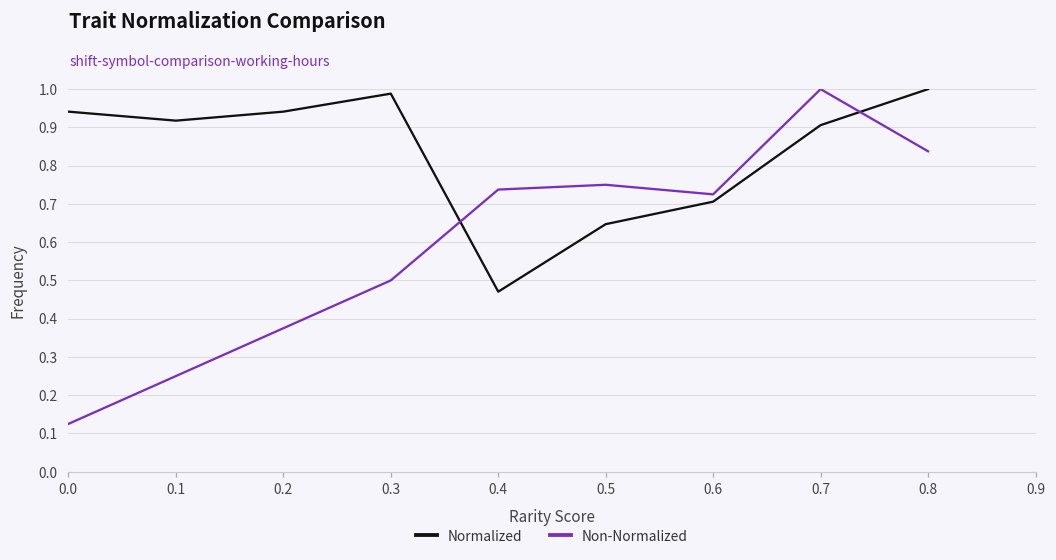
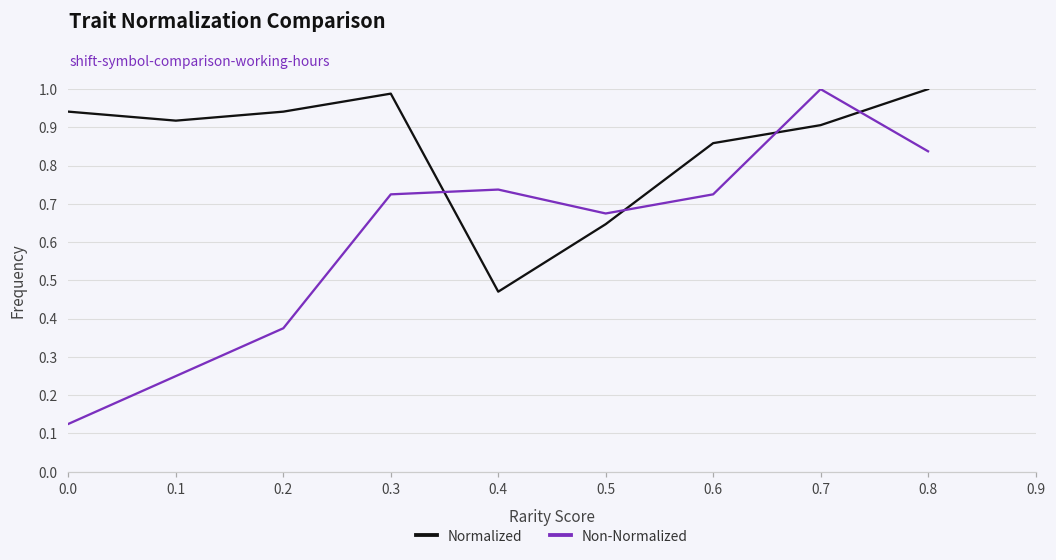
Non-Normalized, 0.3: 0.50 -> 0.73
Non-Normalized, 0.5: 0.75 -> 0.68
Normalized, 0.6: 0.71 -> 0.86
